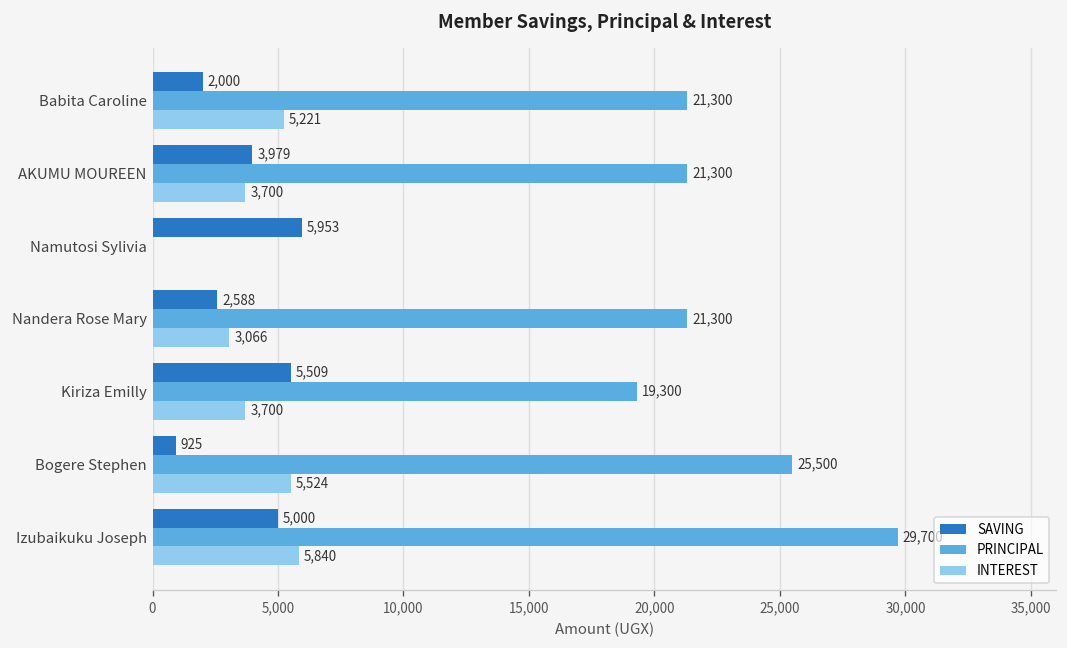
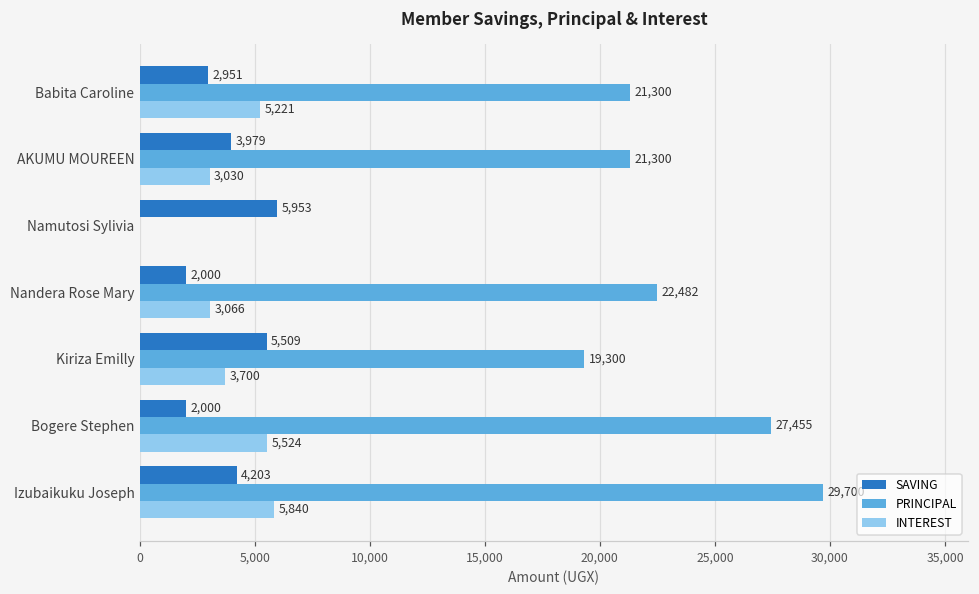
SAVING, Babita Caroline: 2,000 -> 2,951
INTEREST, AKUMU MOUREEN: 3,700 -> 3,030
SAVING, Nandera Rose Mary: 2,588 -> 2,000
PRINCIPAL, Nandera Rose Mary: 21,300 -> 22,482
SAVING, Bogere Stephen: 925 -> 2,000
PRINCIPAL, Bogere Stephen: 25,500 -> 27,455
SAVING, Izubaikuku Joseph: 5,000 -> 4,203
